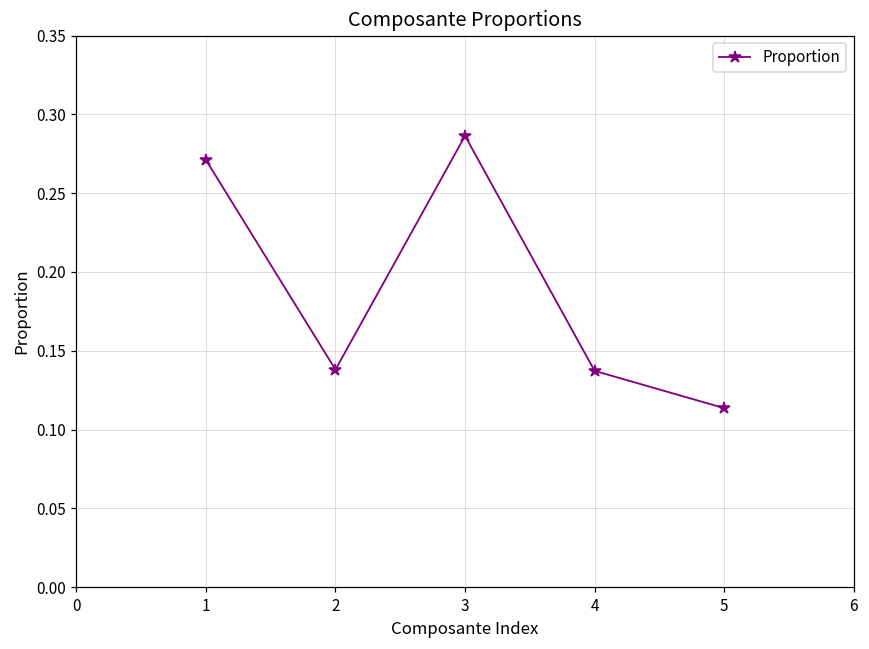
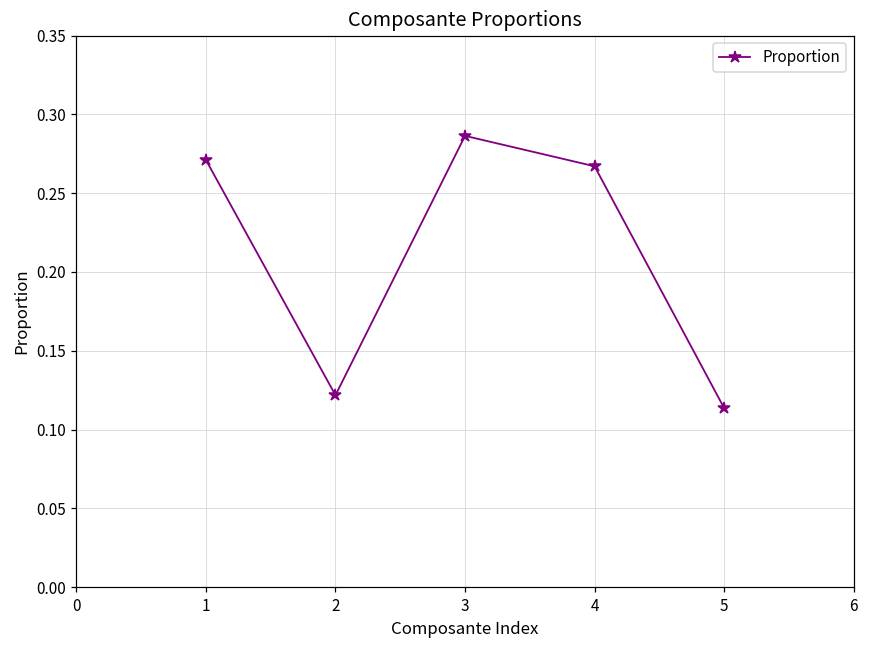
2: 0.138 -> 0.122
4: 0.137 -> 0.267
